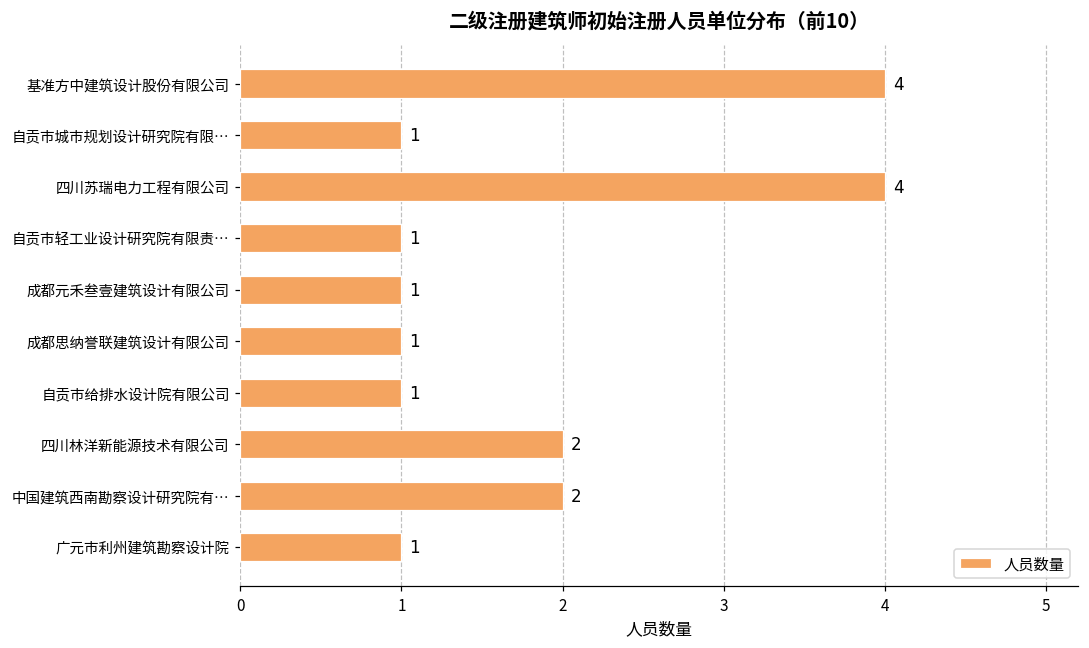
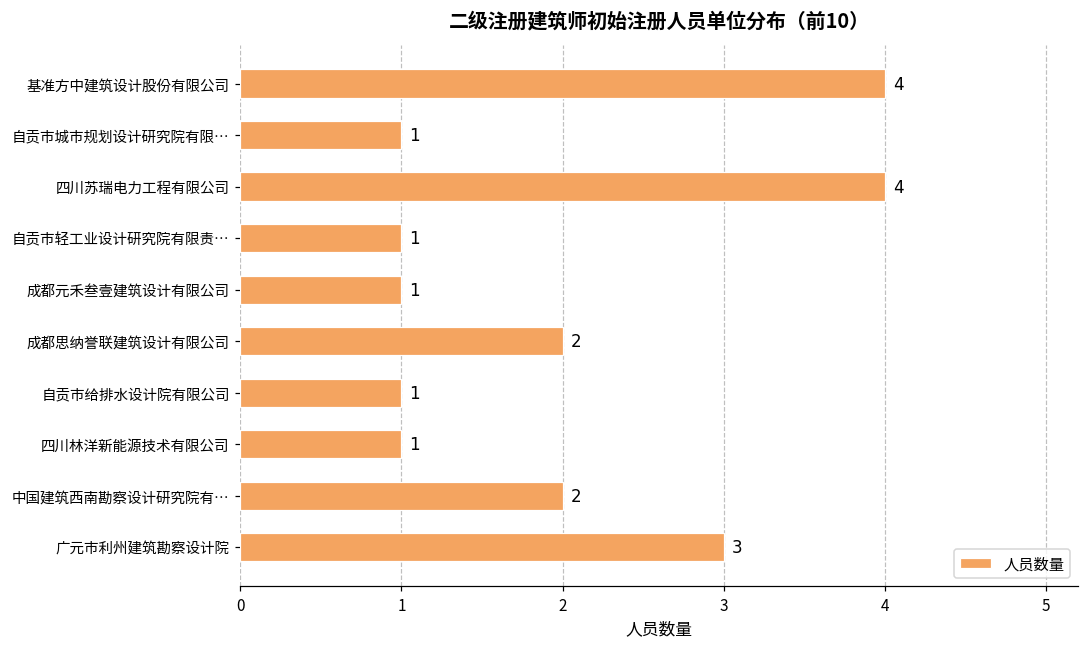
成都思纳誉联建筑设计有限公司: 1 -> 2
四川林洋新能源技术有限公司: 2 -> 1
广元市利州建筑勘察设计院: 1 -> 3
